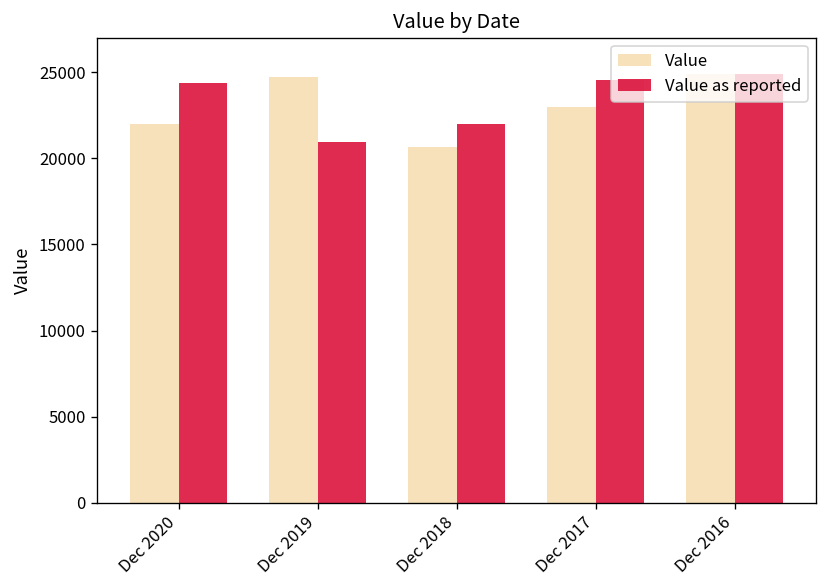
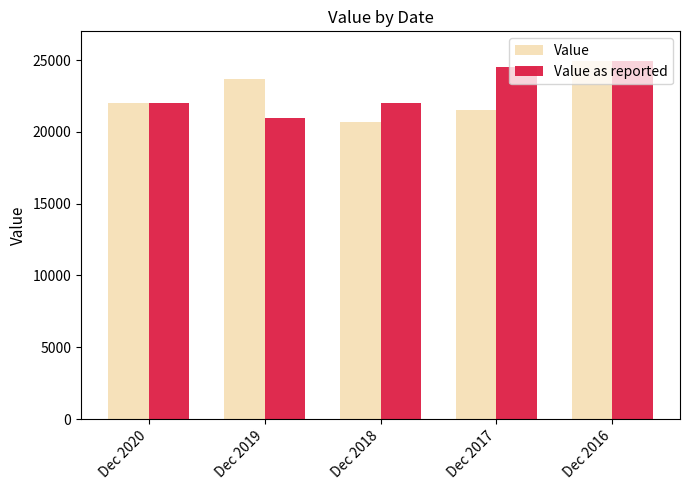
Value as reported, Dec 2020: 24400 -> 22000
Value, Dec 2019: 24700 -> 23700
Value, Dec 2017: 23000 -> 21500
